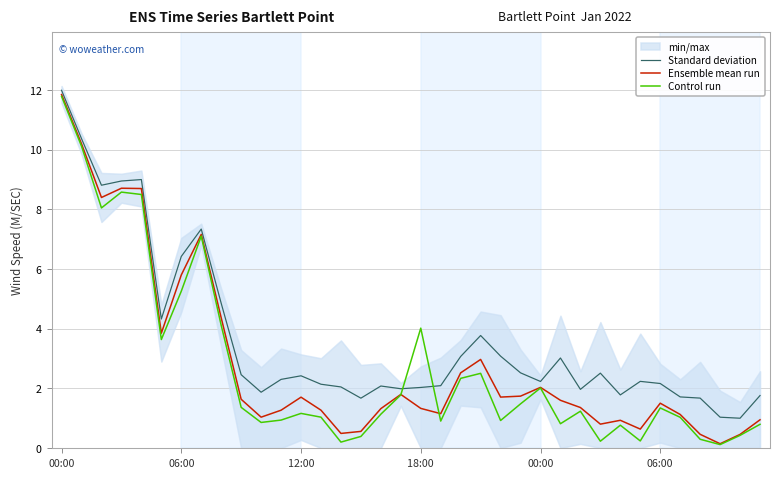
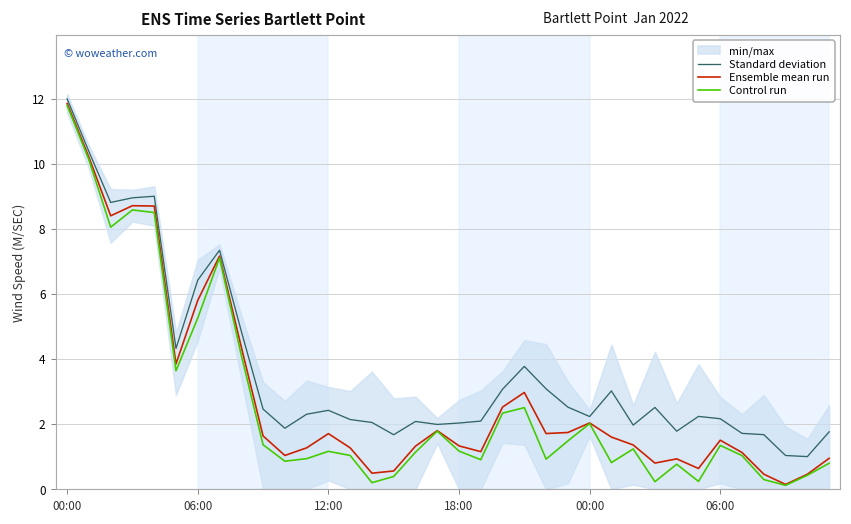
Control run, 18:00: 4.0 -> 1.2
